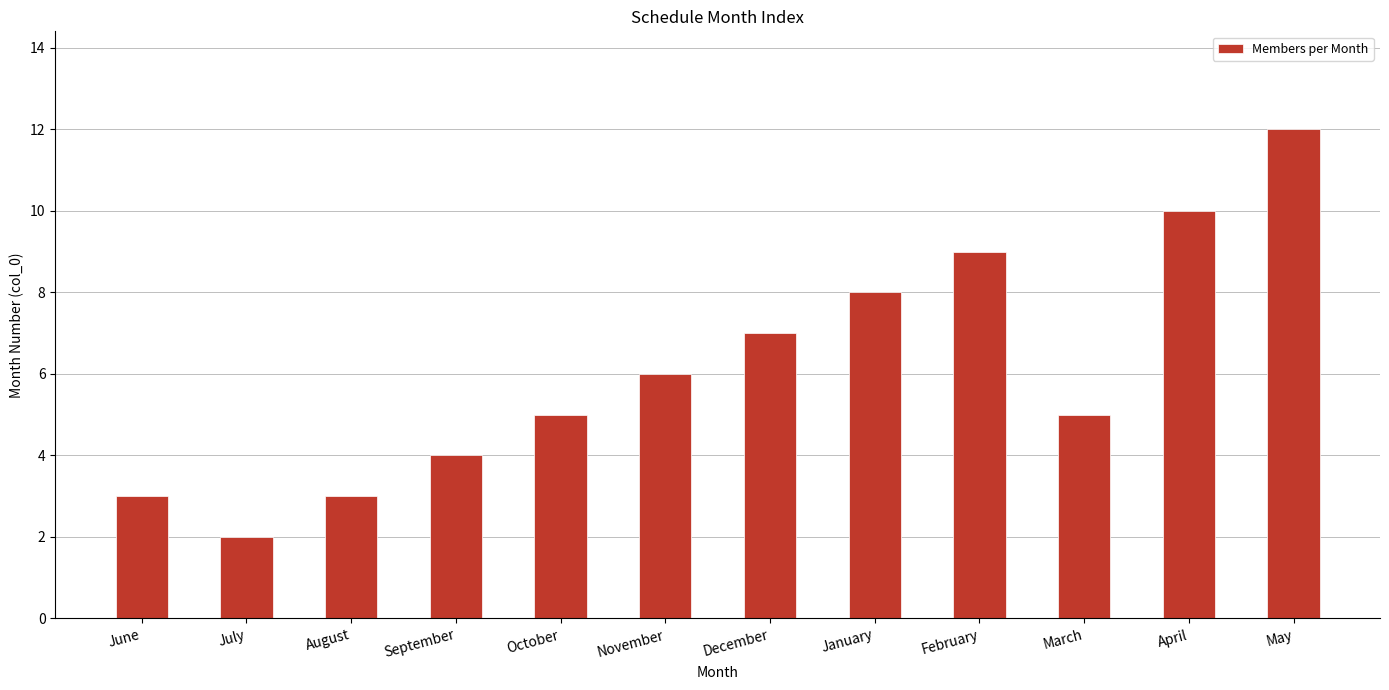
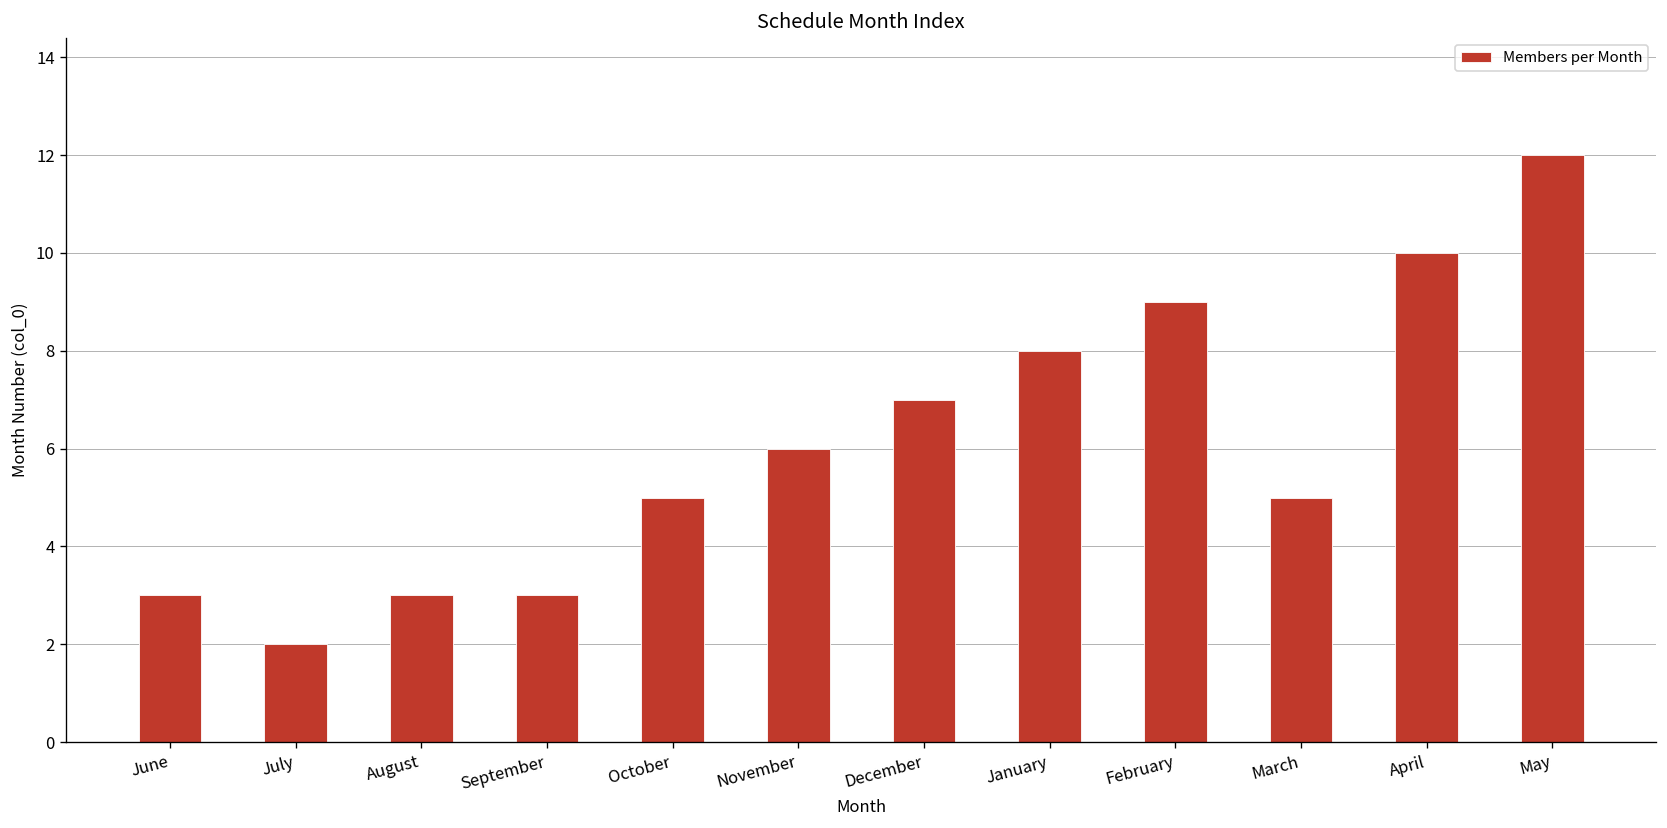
September: 4 -> 3
